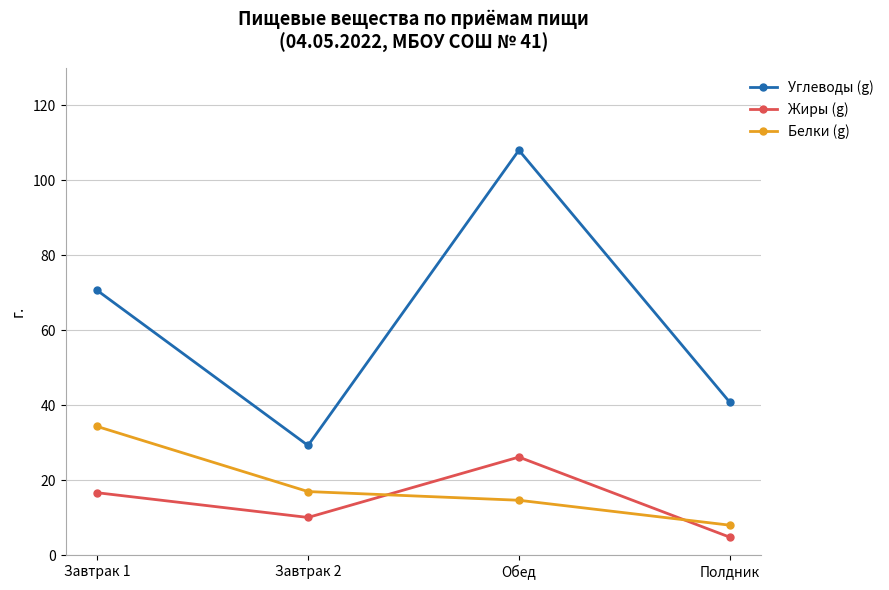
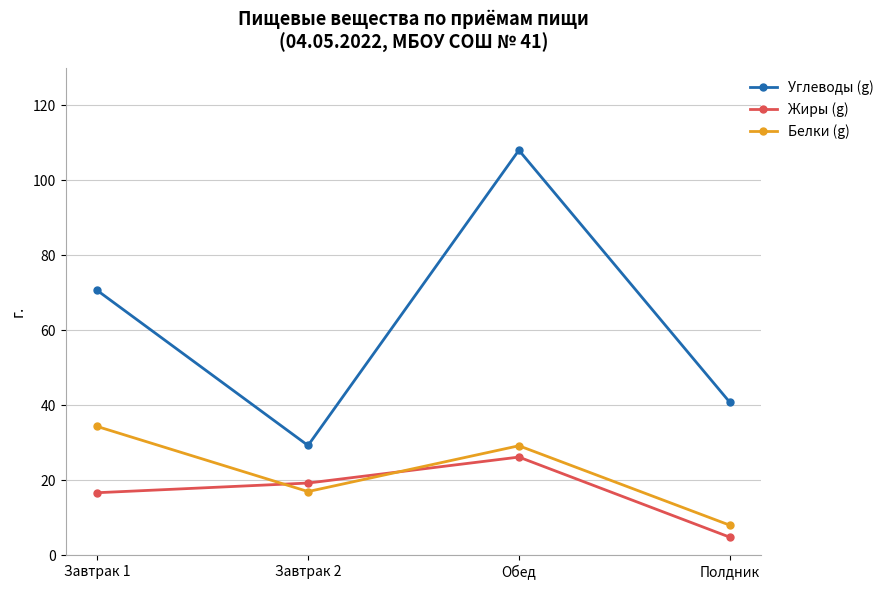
Жиры (g), Завтрак 2: 10 -> 19
Белки (g), Обед: 15 -> 29
